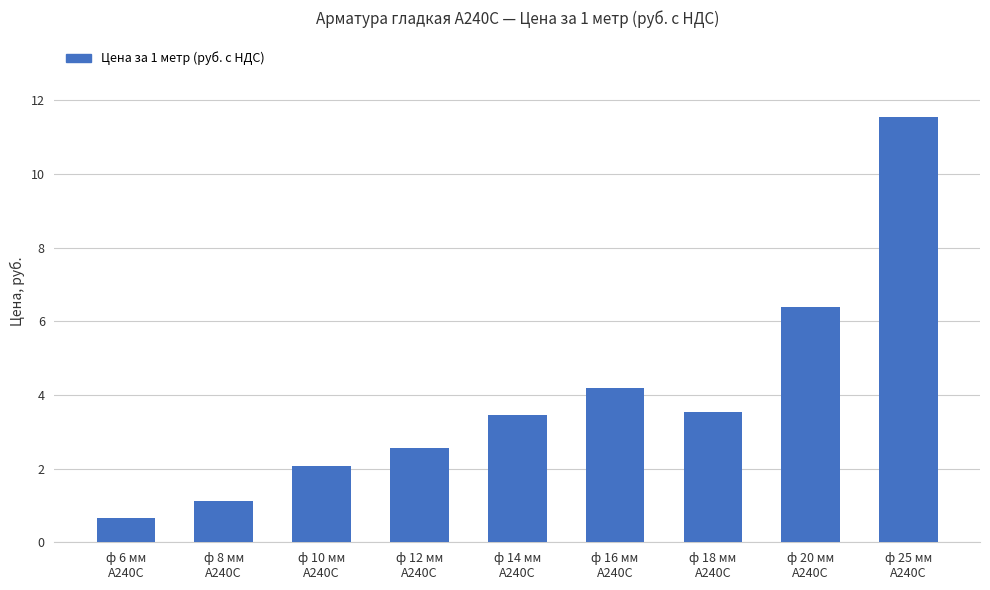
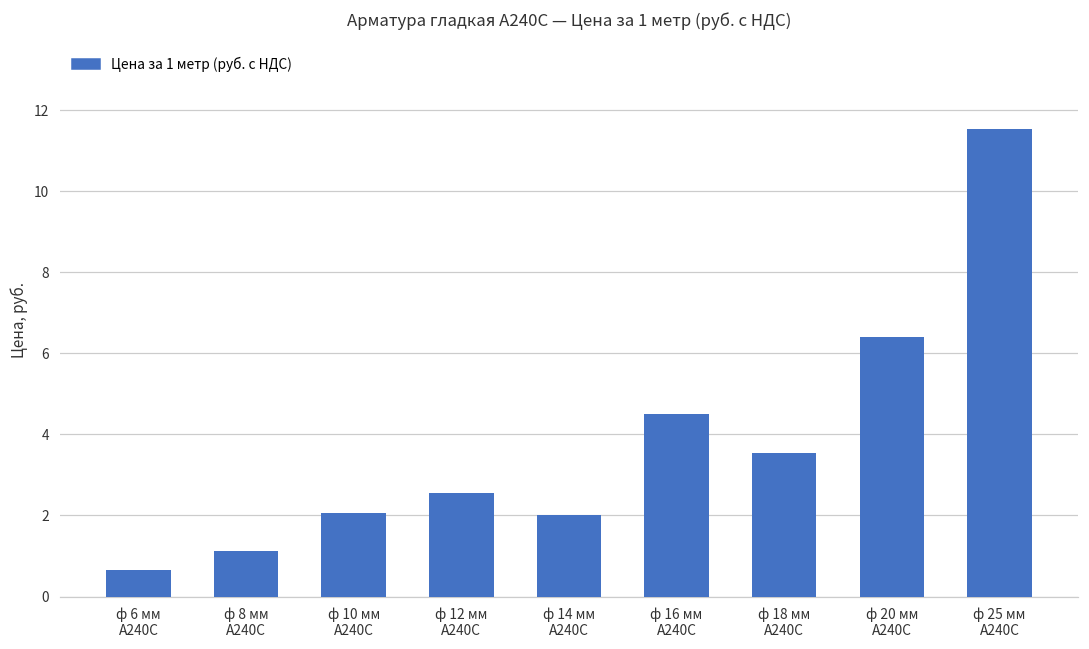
ф 14 мм А240С: 3.5 -> 2.0
ф 16 мм А240С: 4.2 -> 4.5
